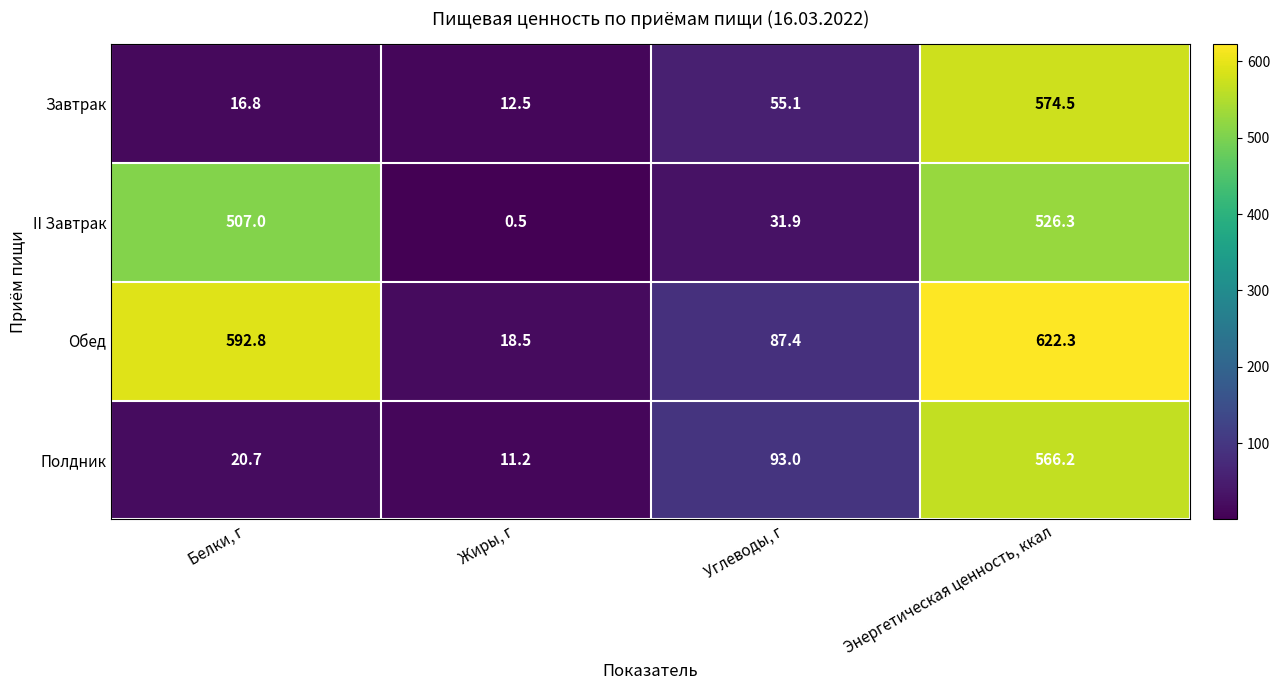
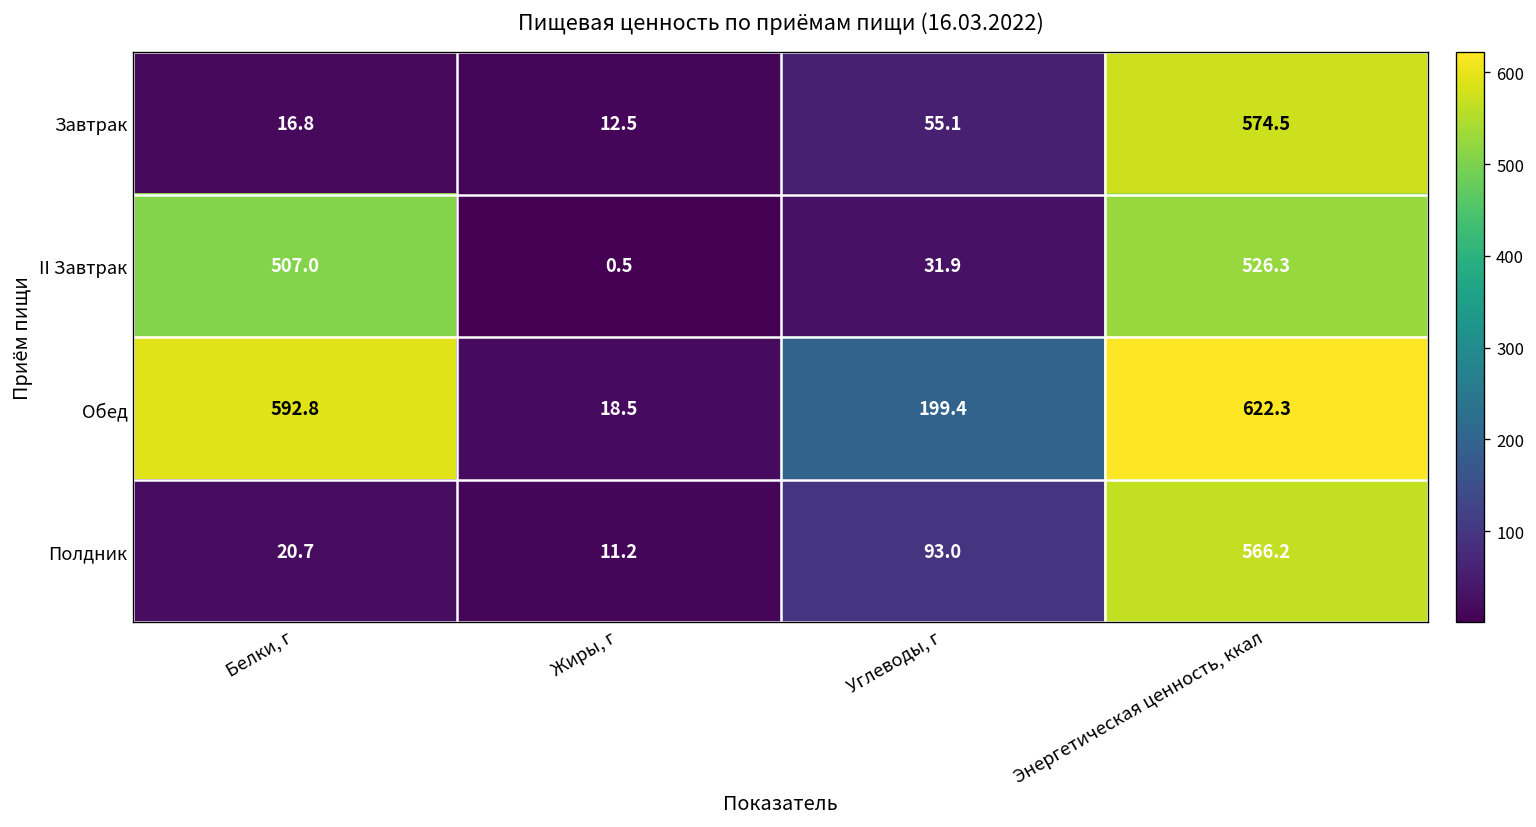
Обед, Углеводы, г: 87.4 -> 199.4
